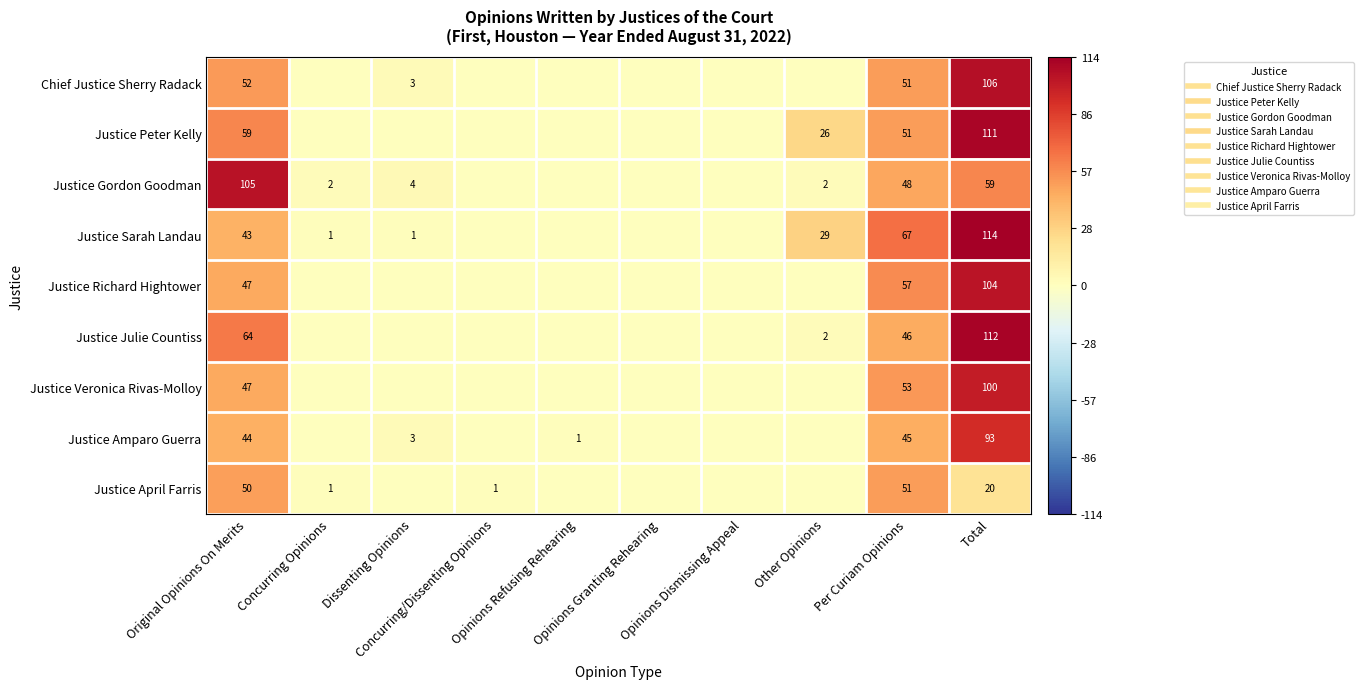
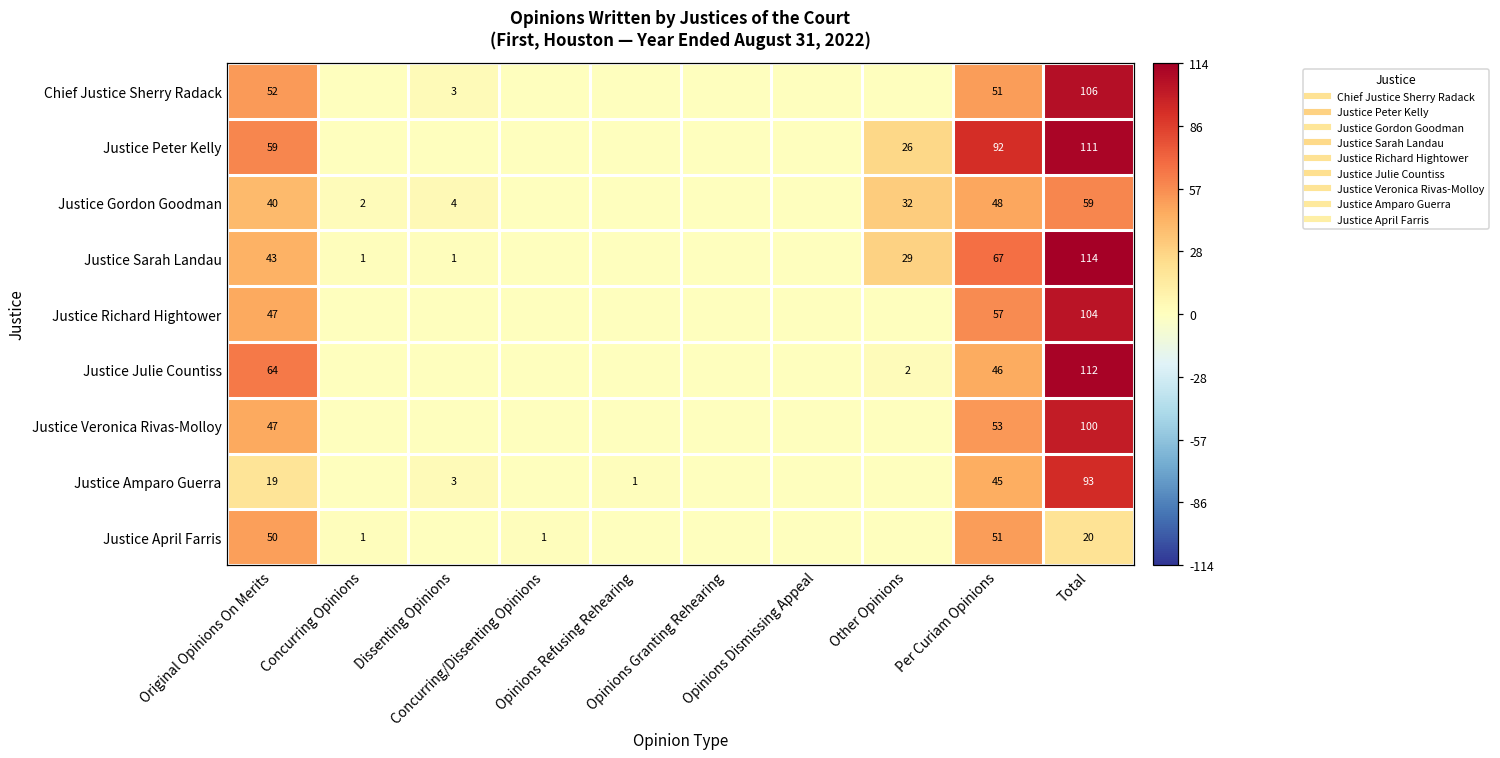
Justice Peter Kelly, Per Curiam Opinions: 51 -> 92
Justice Gordon Goodman, Original Opinions On Merits: 105 -> 40
Justice Gordon Goodman, Other Opinions: 2 -> 32
Justice Amparo Guerra, Original Opinions On Merits: 44 -> 19
